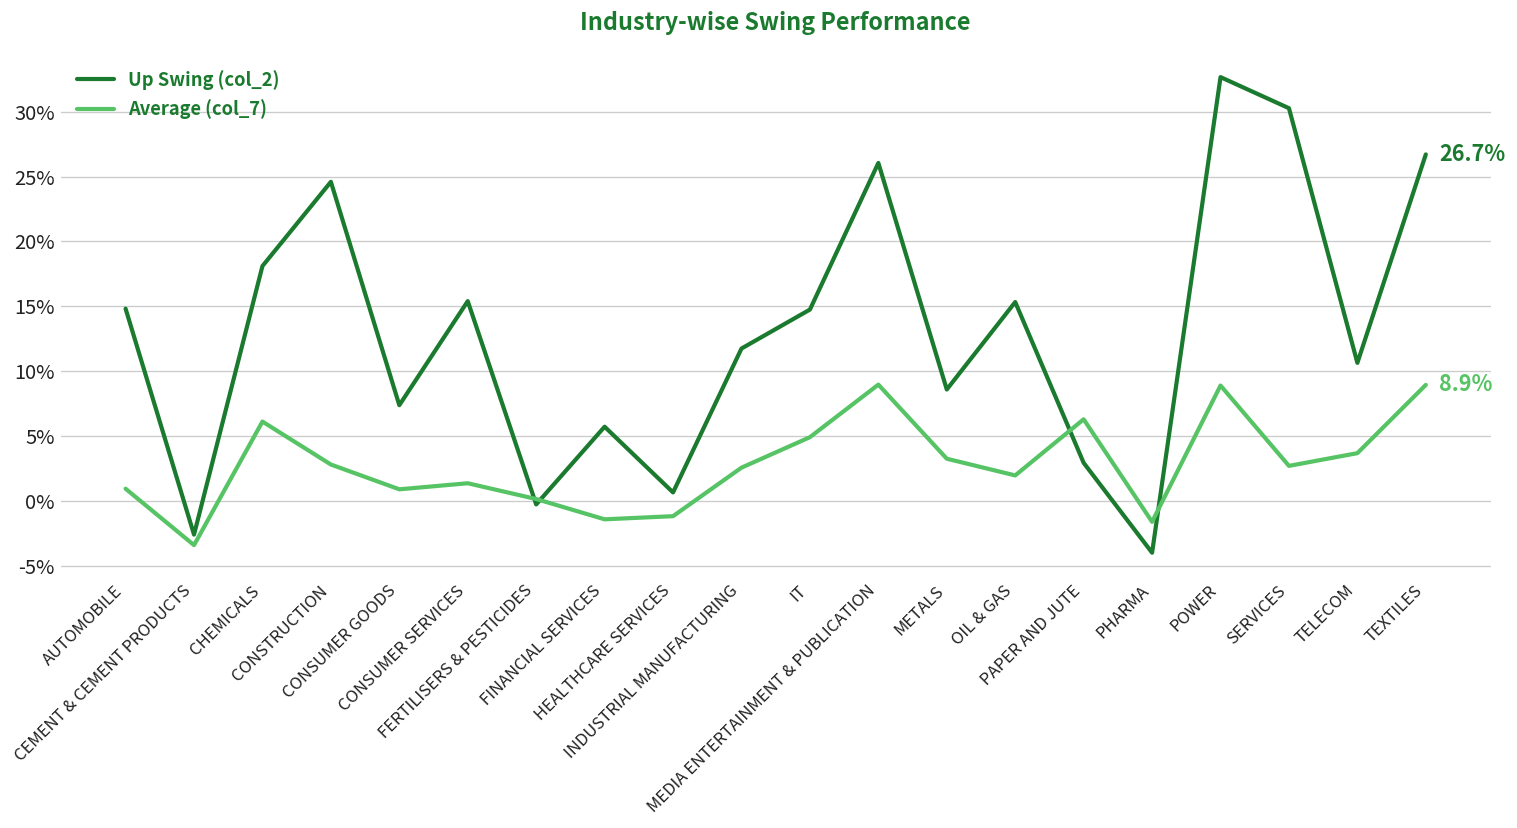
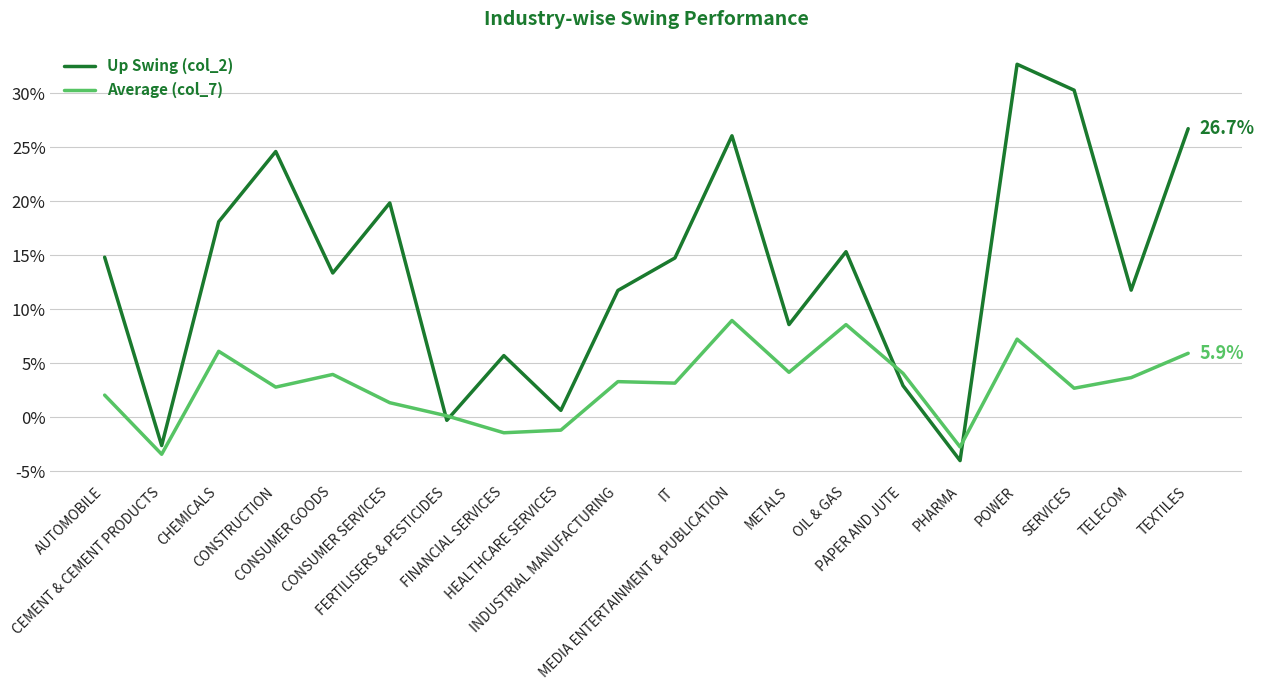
Average (col_7), AUTOMOBILE: 0.9% -> 2.1%
Up Swing (col_2), CONSUMER GOODS: 7.4% -> 13.4%
Average (col_7), CONSUMER GOODS: 0.9% -> 4.0%
Up Swing (col_2), CONSUMER SERVICES: 15.4% -> 19.8%
Average (col_7), INDUSTRIAL MANUFACTURING: 2.6% -> 3.3%
Average (col_7), IT: 4.9% -> 3.2%
Average (col_7), METALS: 3.3% -> 4.2%
Average (col_7), OIL & GAS: 2.0% -> 8.6%
Average (col_7), PAPER AND JUTE: 6.3% -> 4.1%
Average (col_7), PHARMA: -1.6% -> -2.7%
Average (col_7), POWER: 8.9% -> 7.2%
Up Swing (col_2), TELECOM: 10.6% -> 11.8%
Average (col_7), TEXTILES: 8.9% -> 5.9%
